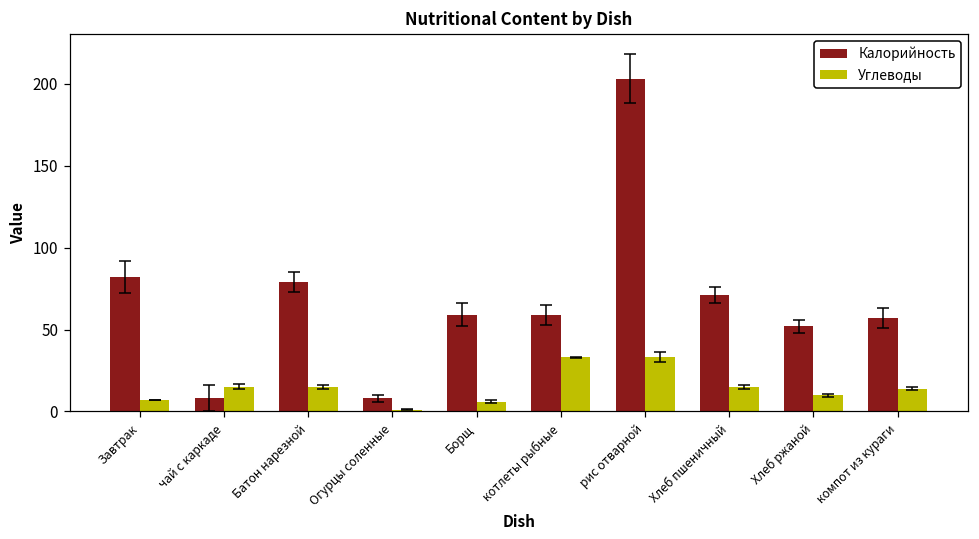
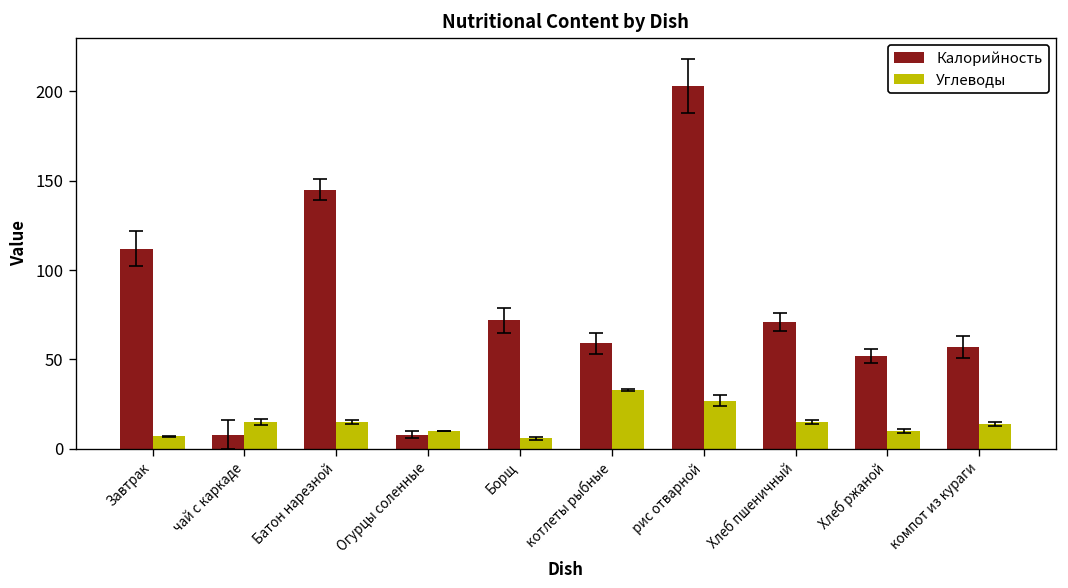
Калорийность, Завтрак: 82 -> 112
Калорийность, Батон нарезной: 79 -> 145
Углеводы, Огурцы соленные: 1 -> 10
Калорийность, Борщ: 59 -> 72
Углеводы, рис отварной: 33 -> 27
